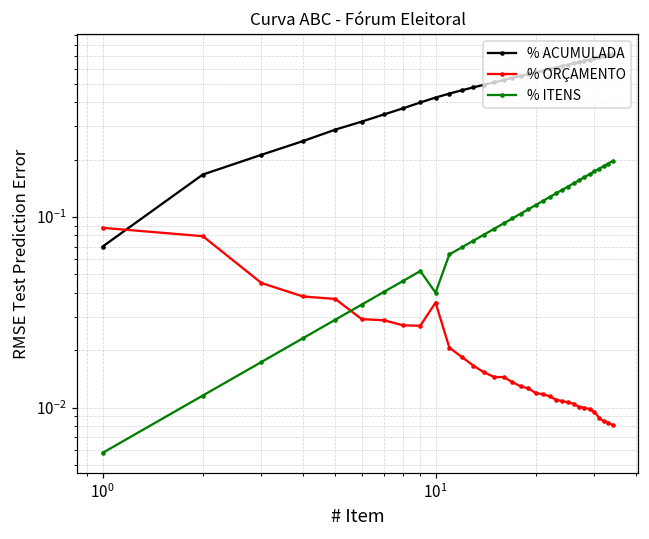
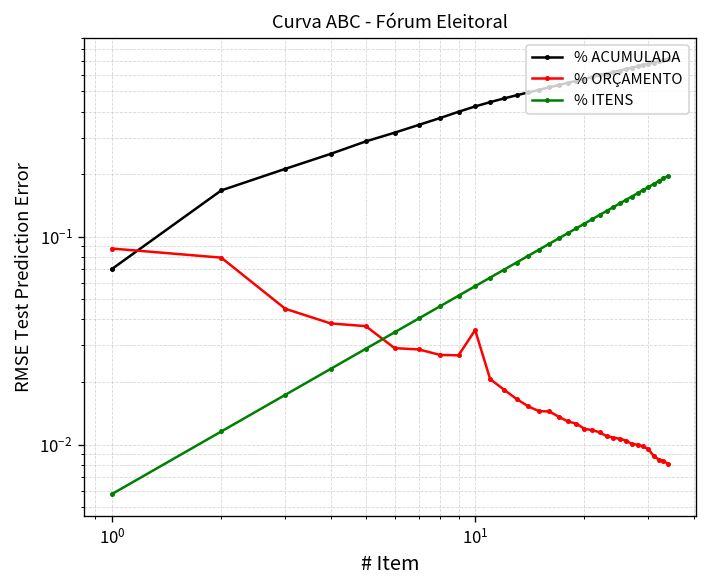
% ITENS, 10^1: 0.040 -> 0.058
